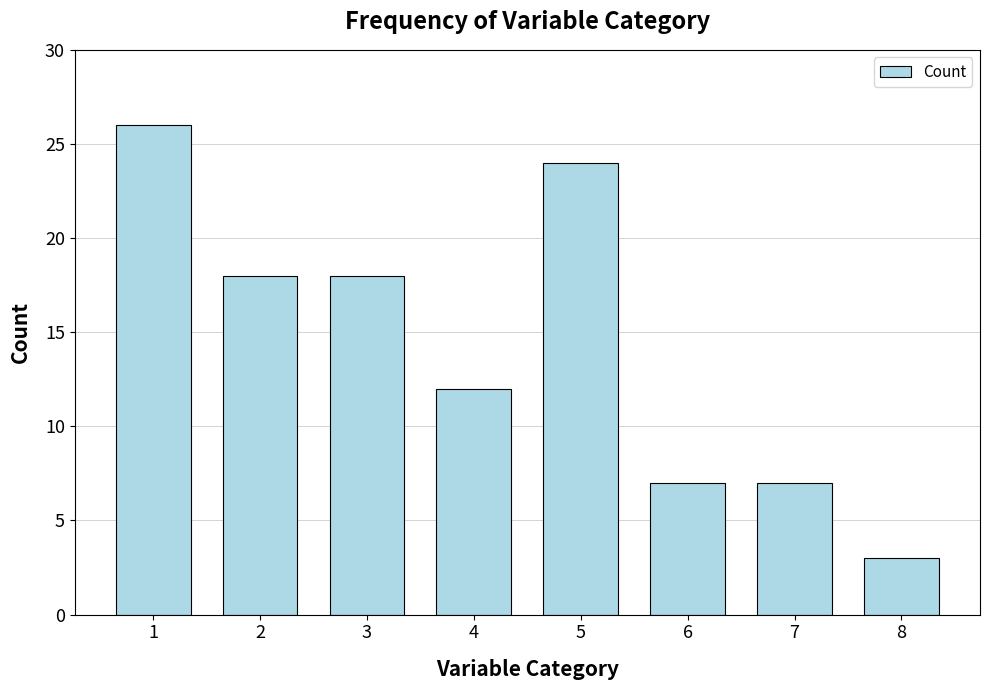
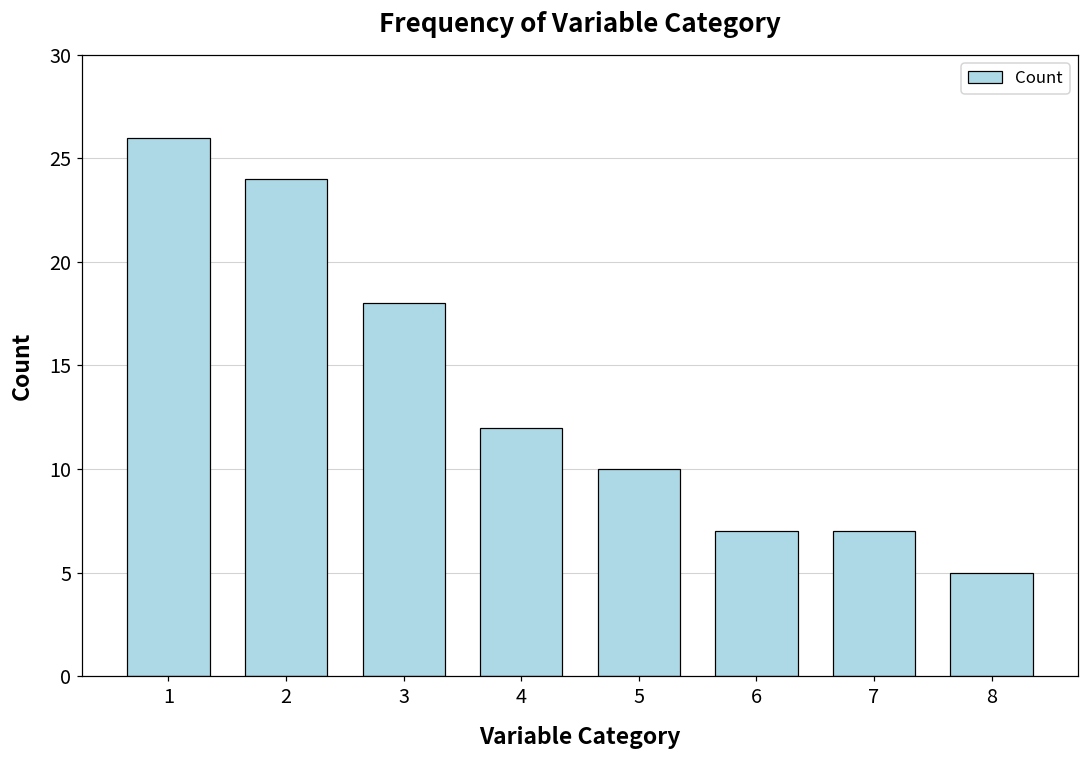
2: 18 -> 24
5: 24 -> 10
8: 3 -> 5
